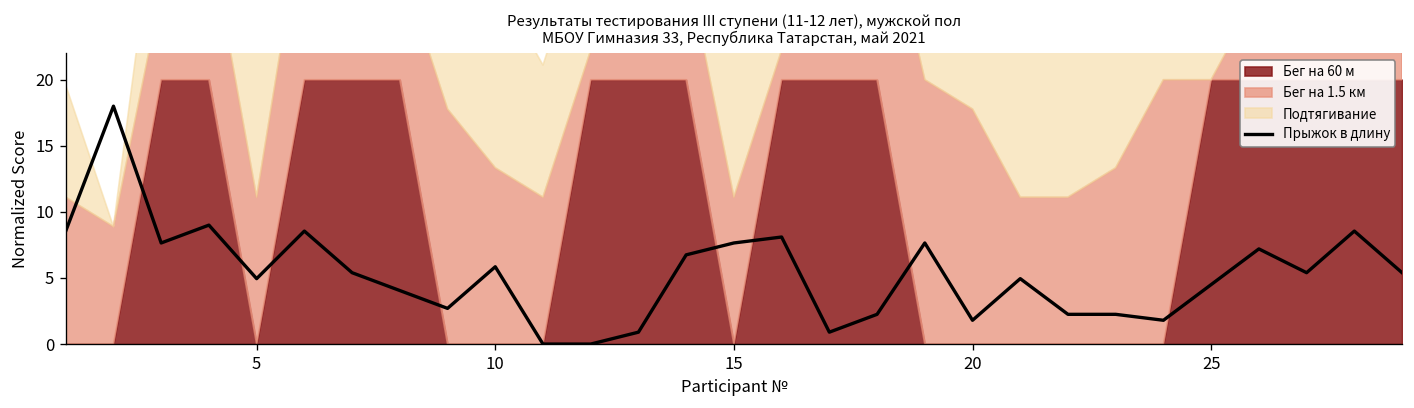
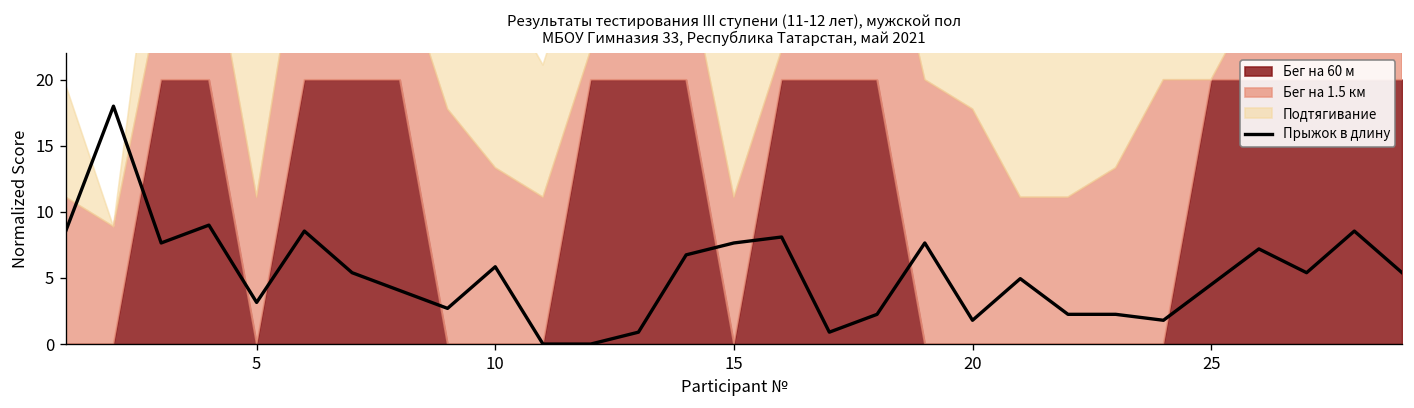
Прыжок в длину, 5: 5.0 -> 3.2
